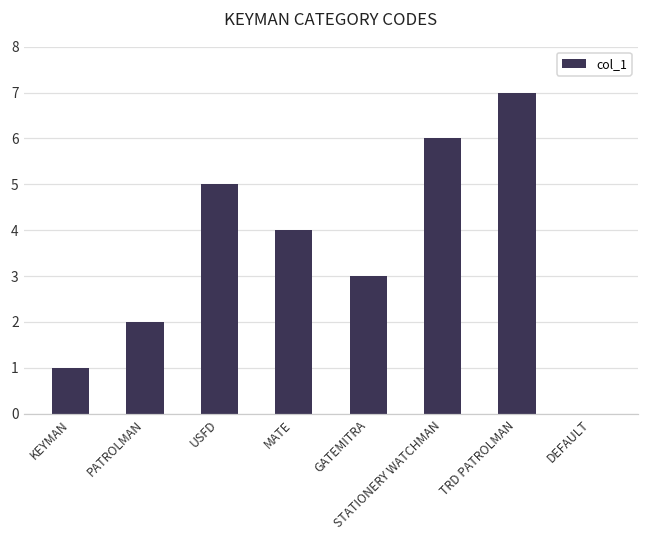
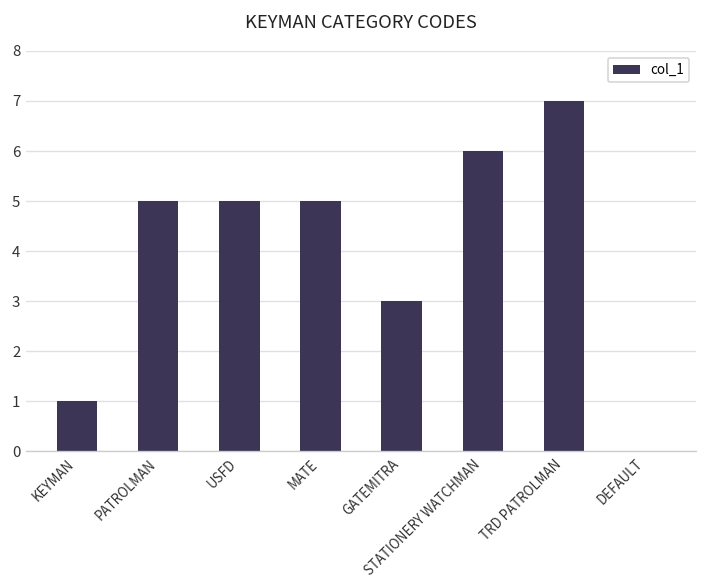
PATROLMAN: 2 -> 5
MATE: 4 -> 5
